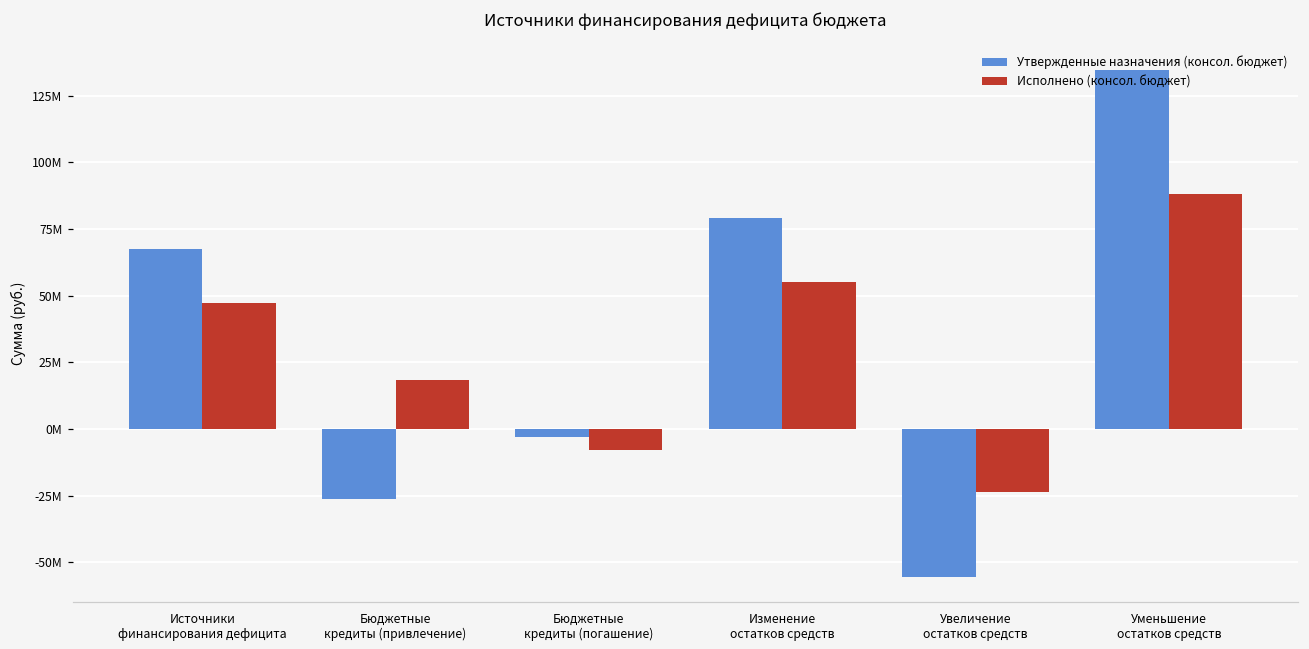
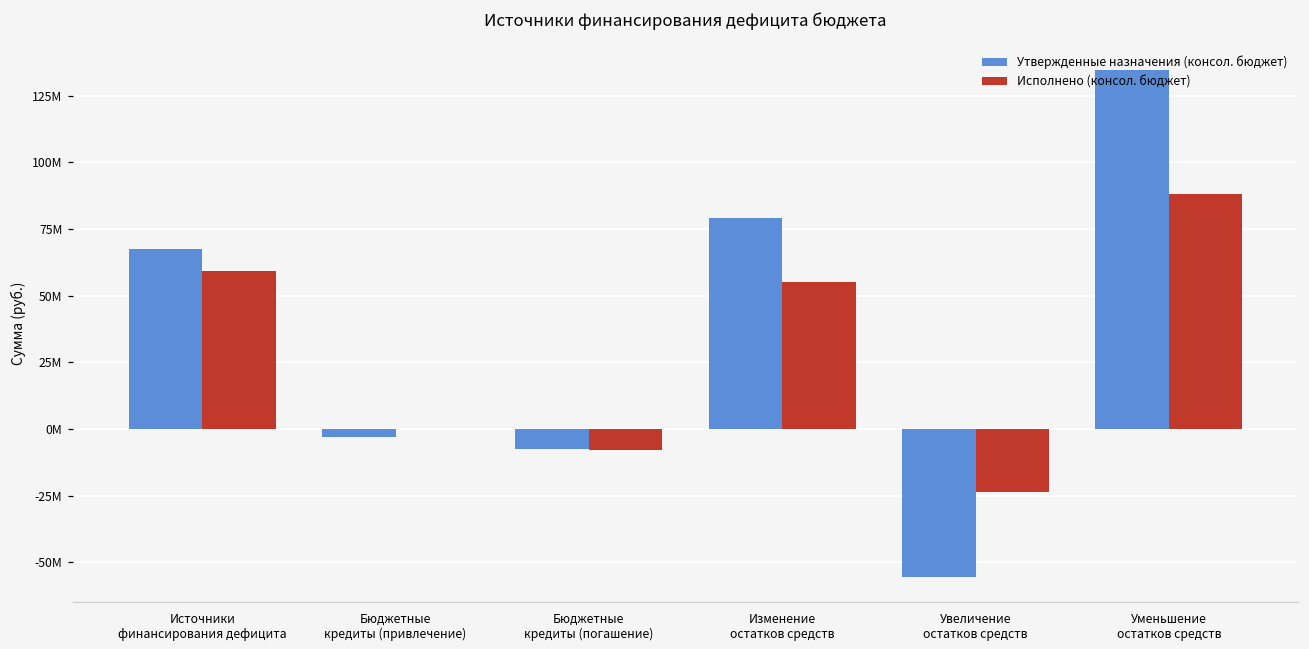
Исполнено (консол. бюджет), Источники финансирования дефицита: 47000000 -> 59000000
Утвержденные назначения (консол. бюджет), Бюджетные кредиты (привлечение): -26000000 -> -3000000
Исполнено (консол. бюджет), Бюджетные кредиты (привлечение): 18000000 -> 0
Утвержденные назначения (консол. бюджет), Бюджетные кредиты (погашение): -3000000 -> -7000000
